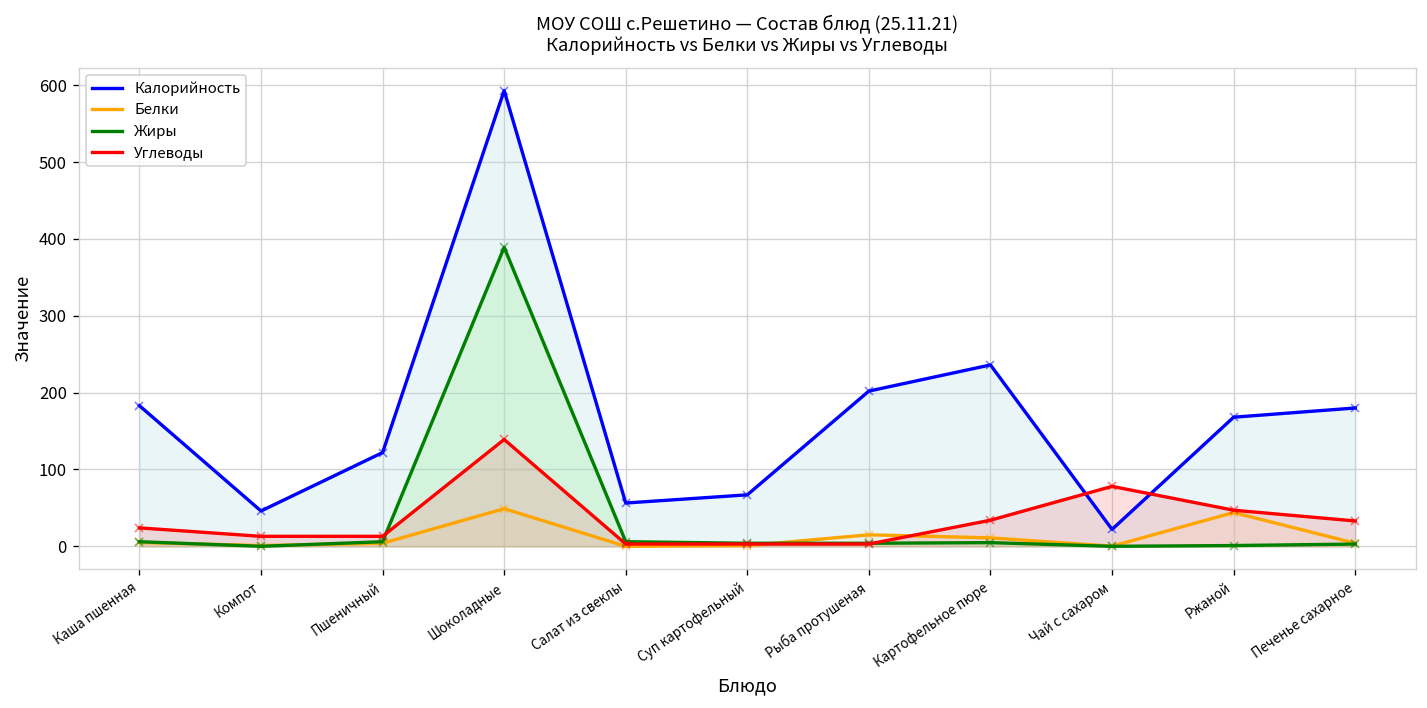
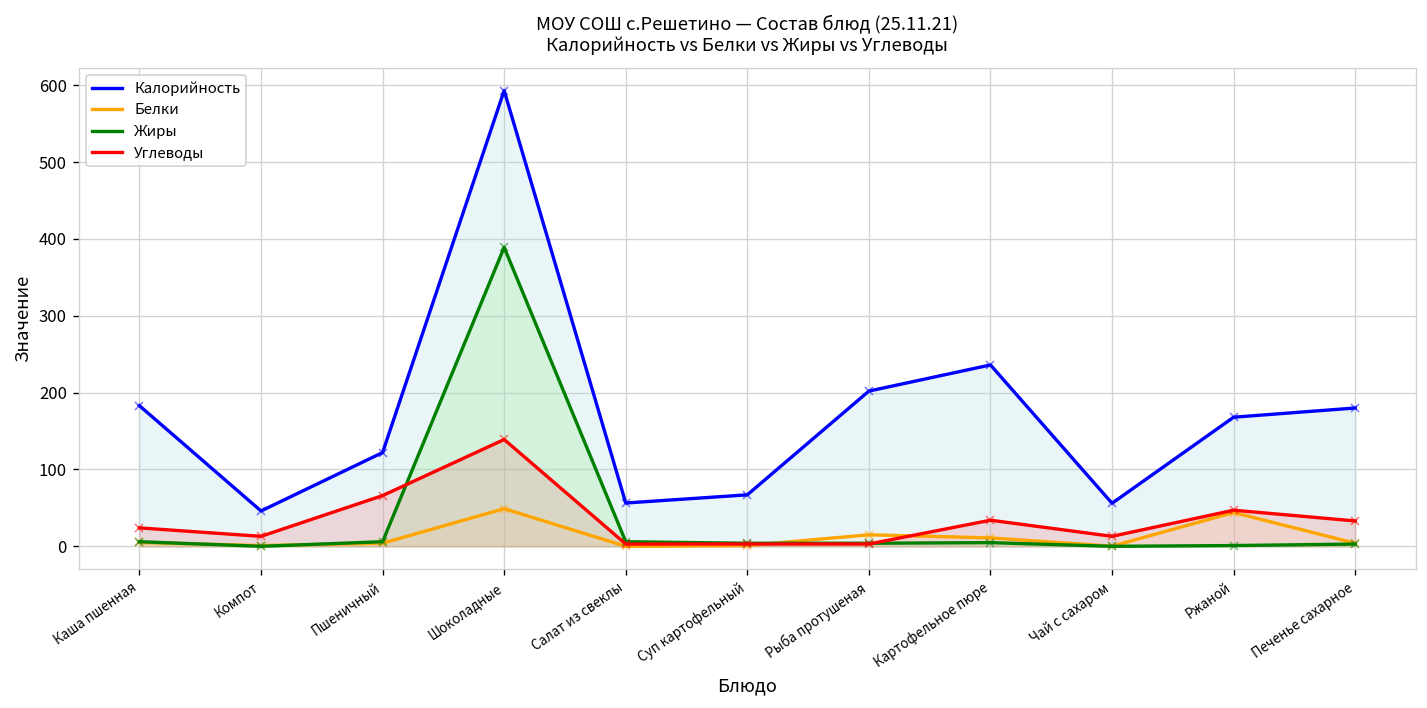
Углеводы, Пшеничный: 10 -> 70
Калорийность, Чай с сахаром: 20 -> 60
Углеводы, Чай с сахаром: 80 -> 10
